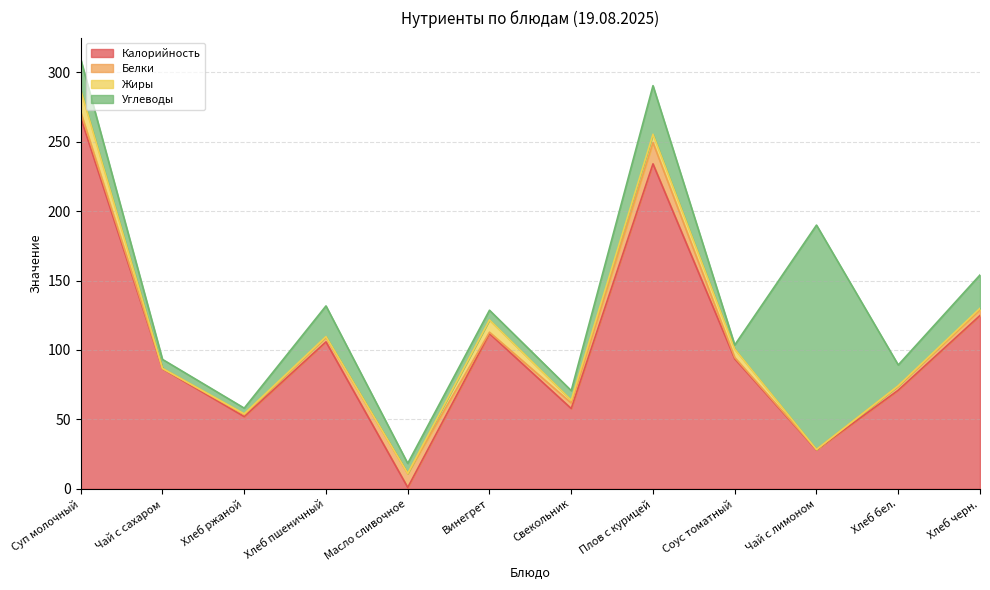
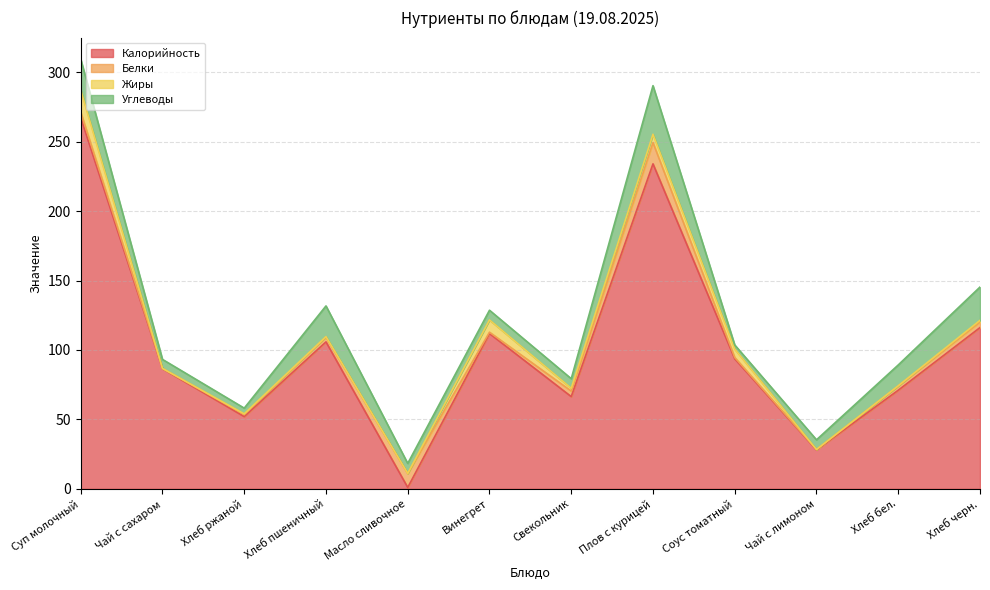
Калорийность, Свекольник: 58 -> 66
Углеводы, Чай с лимоном: 162 -> 7
Калорийность, Хлеб черн.: 125 -> 116
